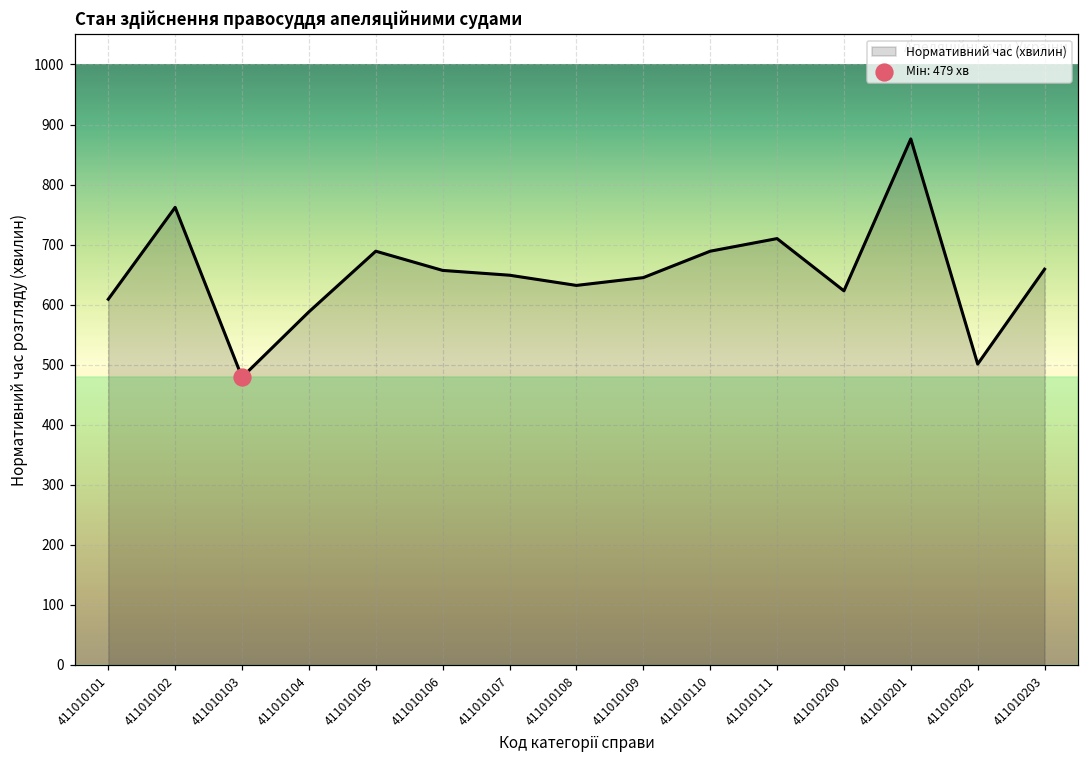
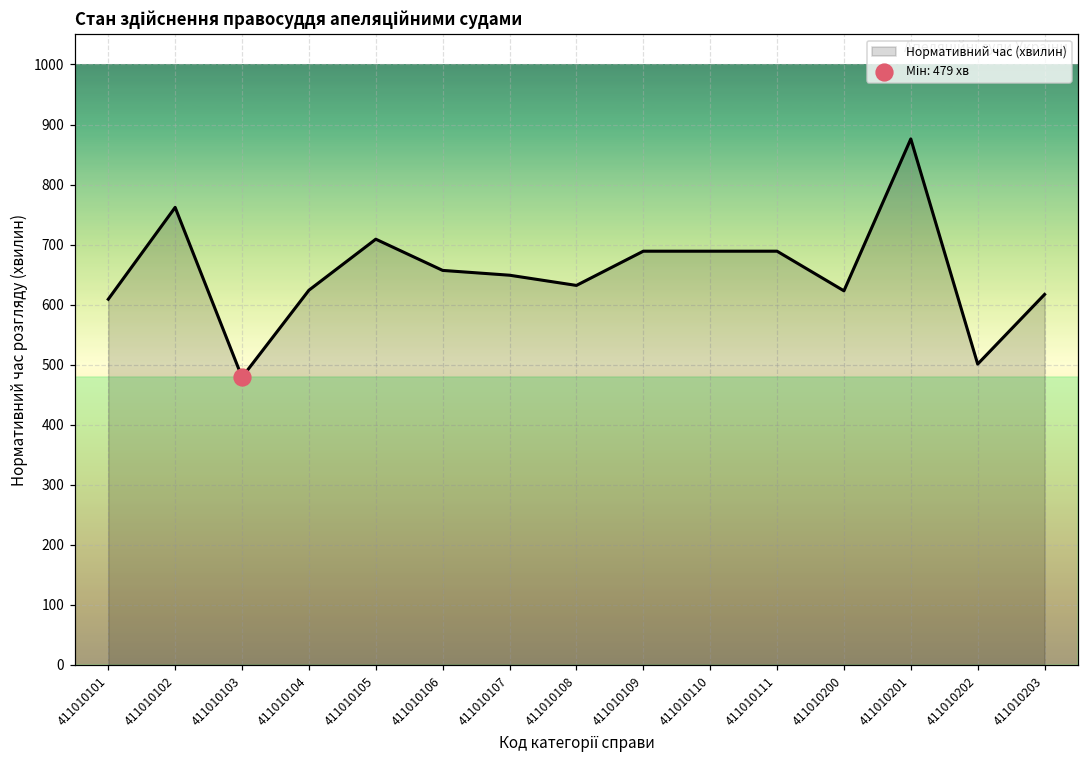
Нормативний час (хвилин), 411010104: 590 -> 620
Нормативний час (хвилин), 411010105: 690 -> 710
Нормативний час (хвилин), 411010109: 650 -> 690
Нормативний час (хвилин), 411010111: 710 -> 690
Нормативний час (хвилин), 411010203: 660 -> 620
